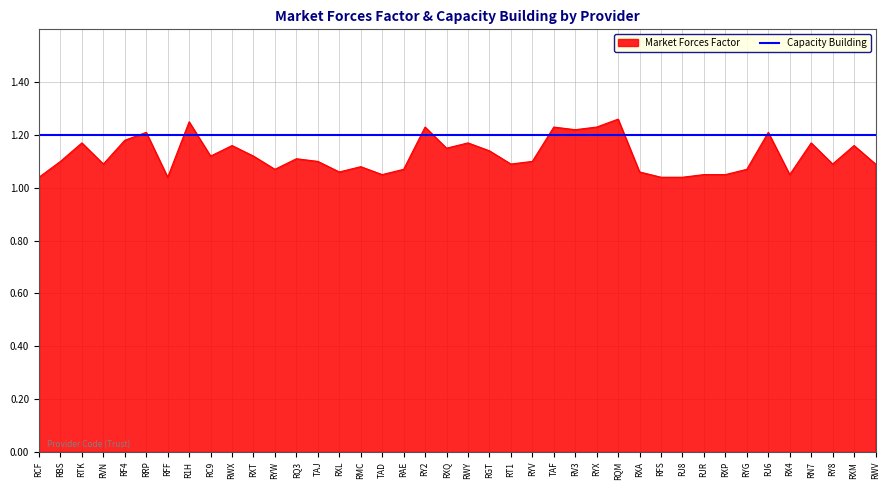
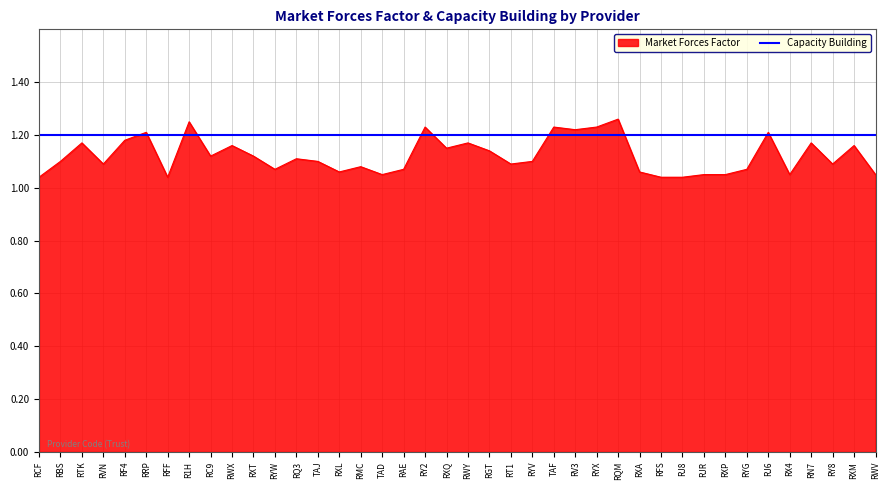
Market Forces Factor, RWV: 1.09 -> 1.05
